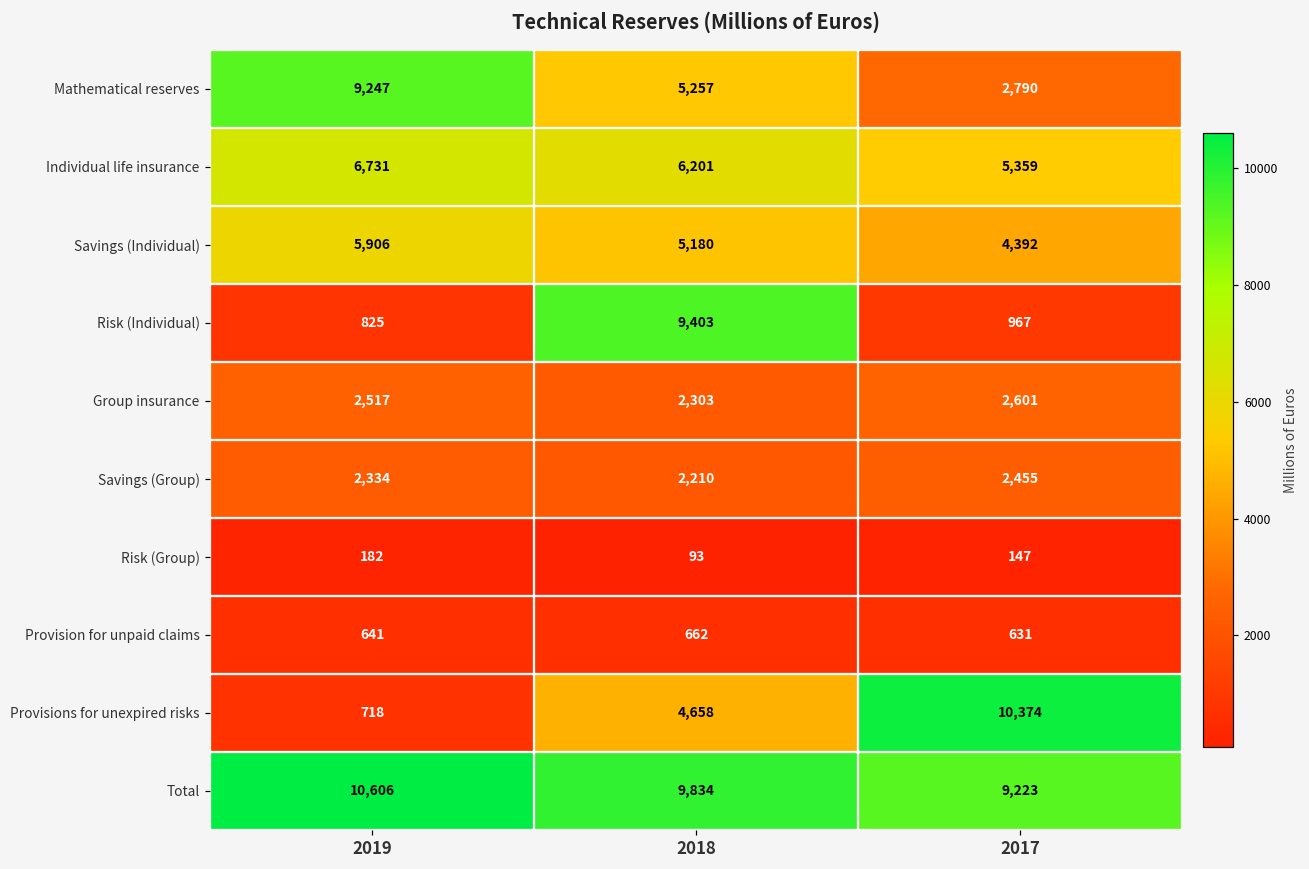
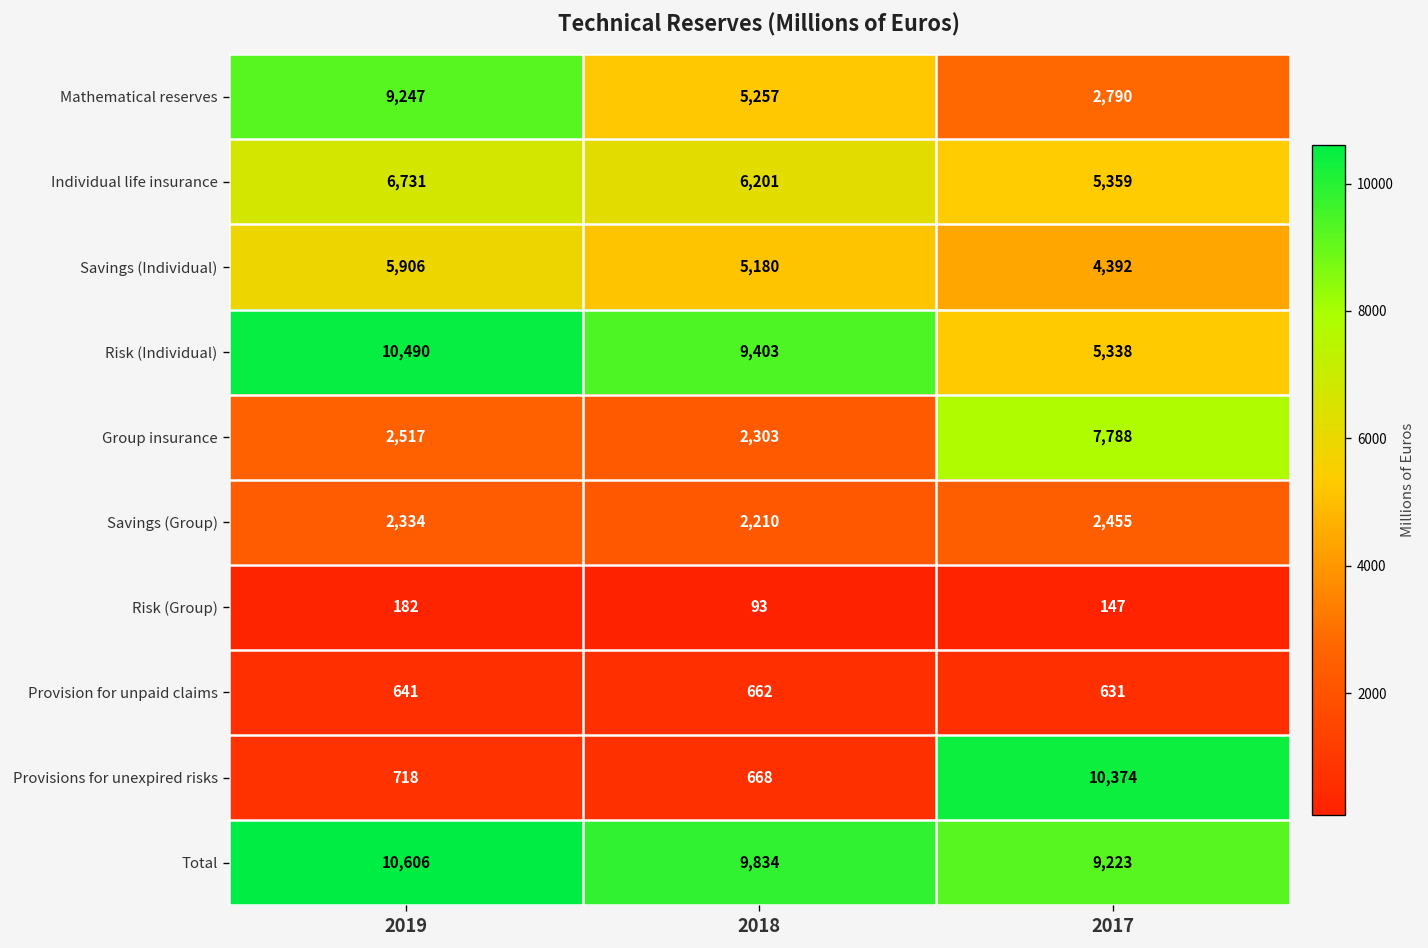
Risk (Individual), 2019: 825 -> 10,490
Risk (Individual), 2017: 967 -> 5,338
Group insurance, 2017: 2,601 -> 7,788
Provisions for unexpired risks, 2018: 4,658 -> 668
